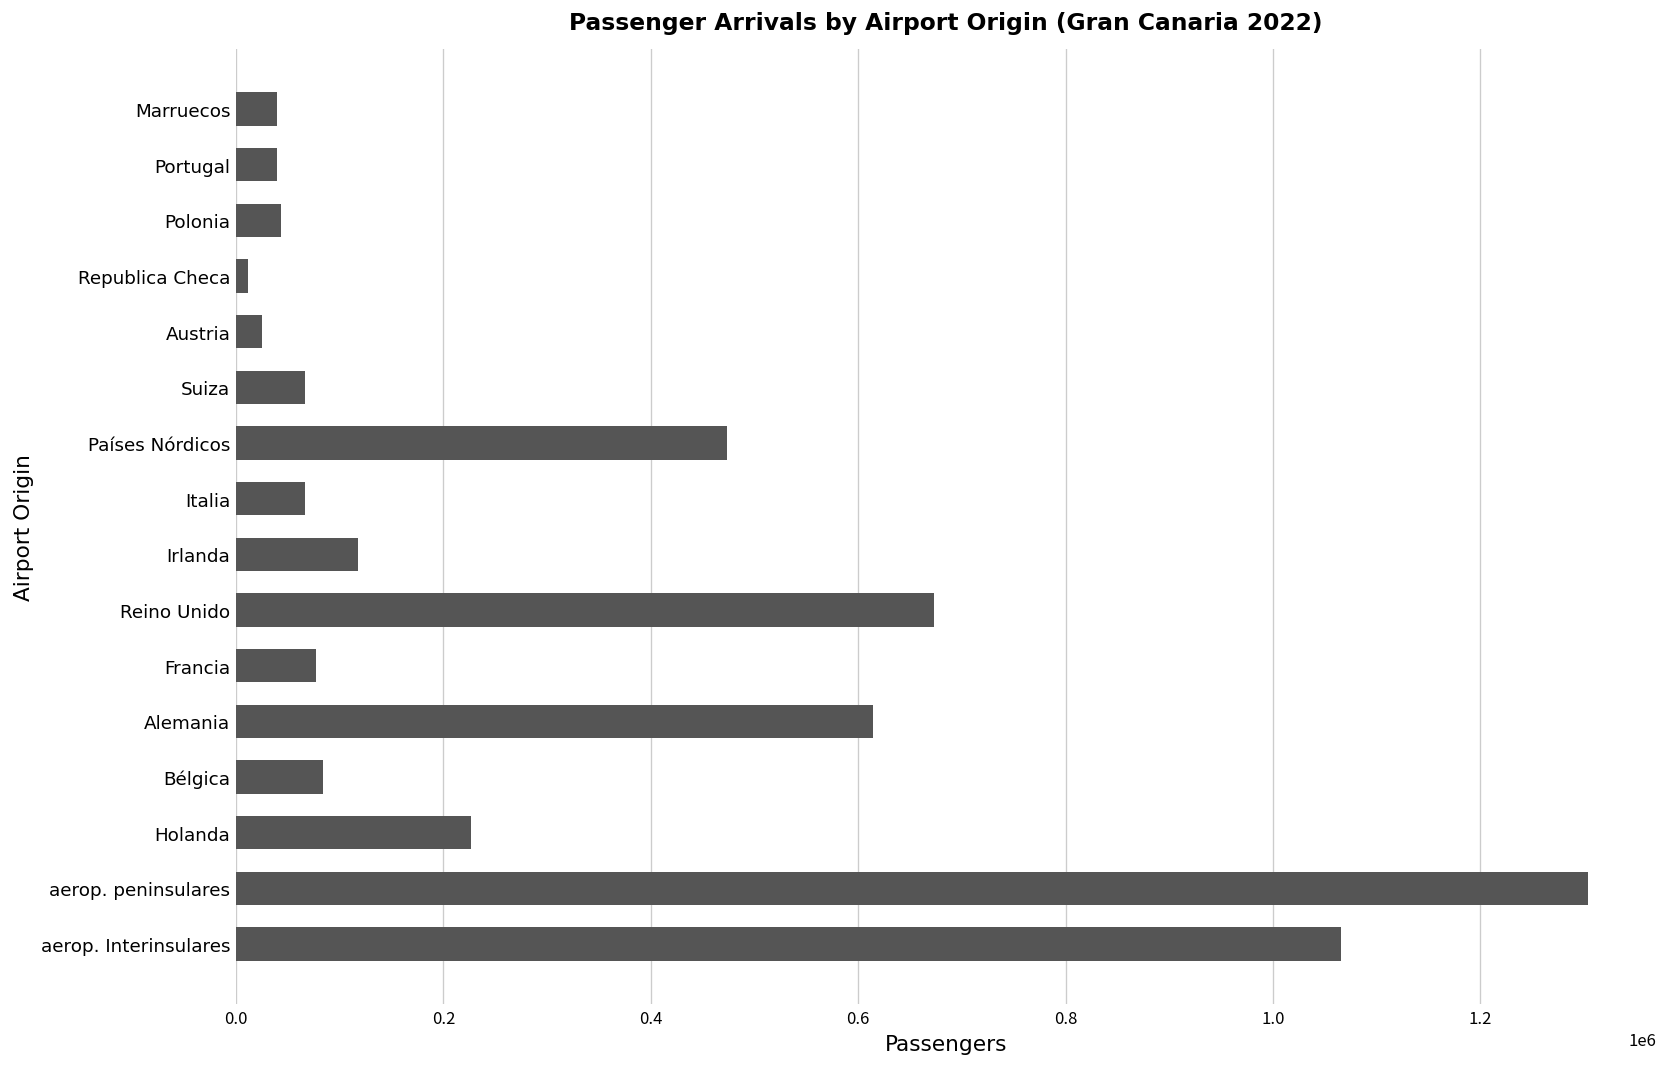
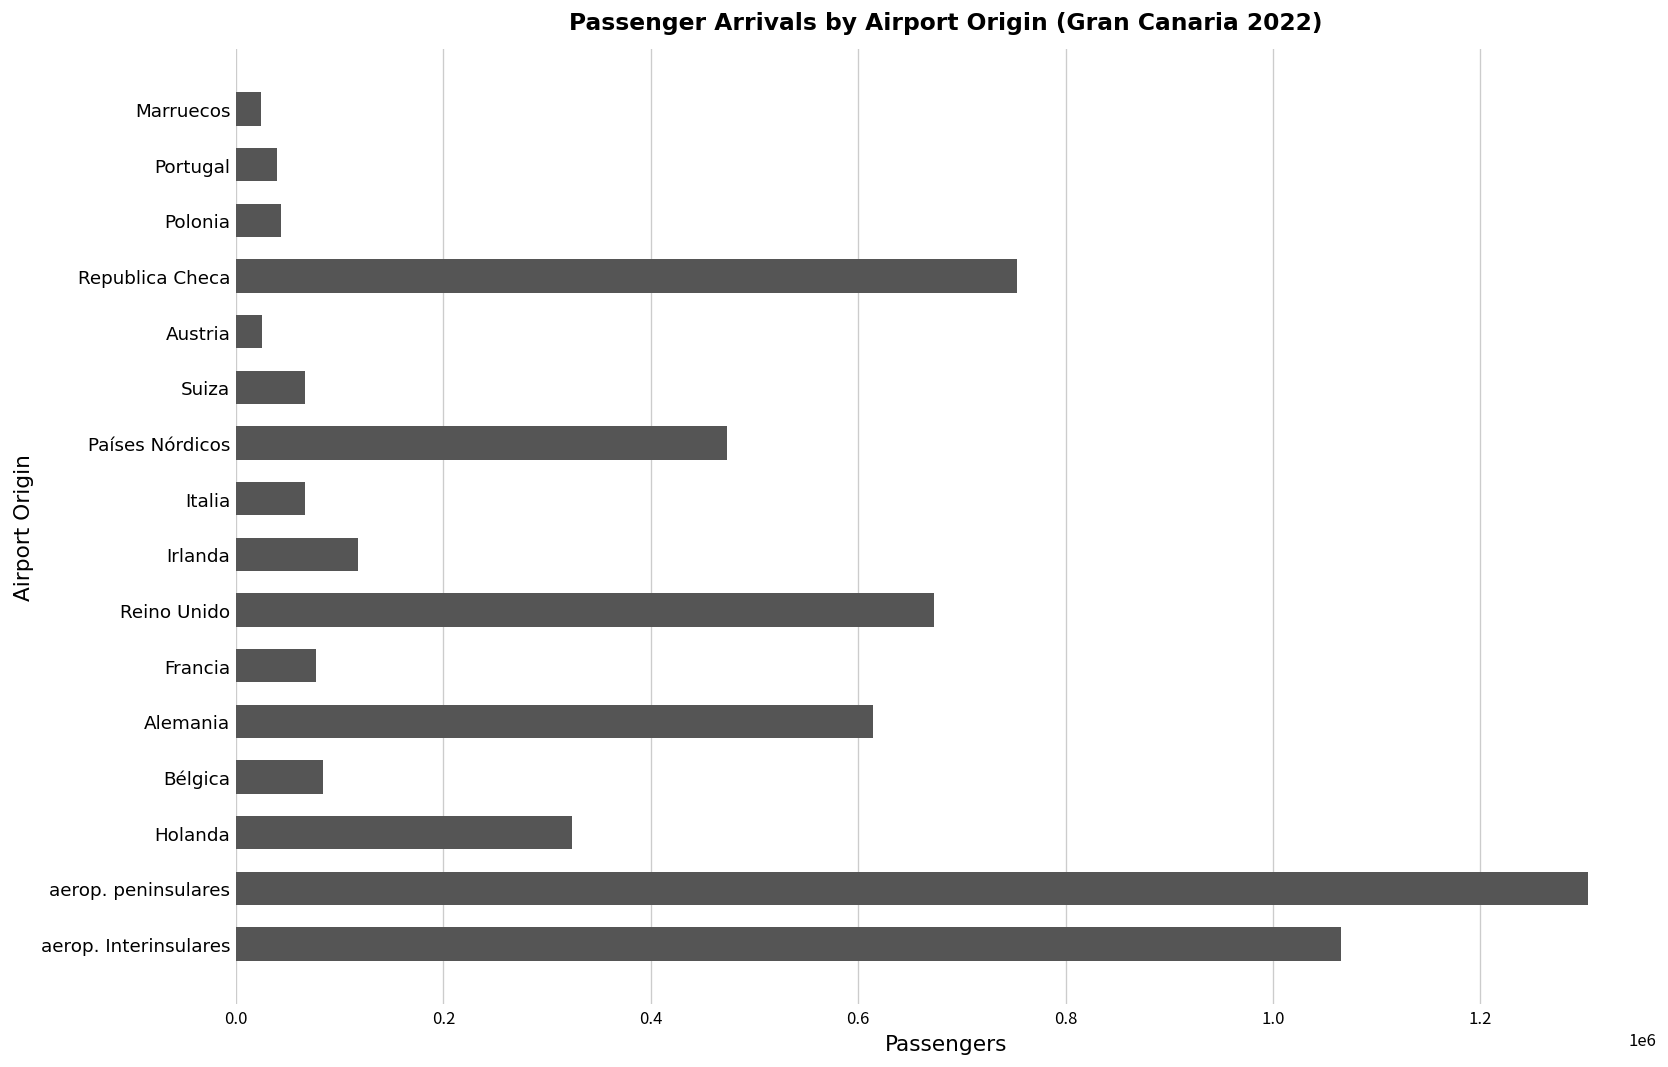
Marruecos: 40000 -> 20000
Republica Checa: 10000 -> 750000
Holanda: 230000 -> 320000
